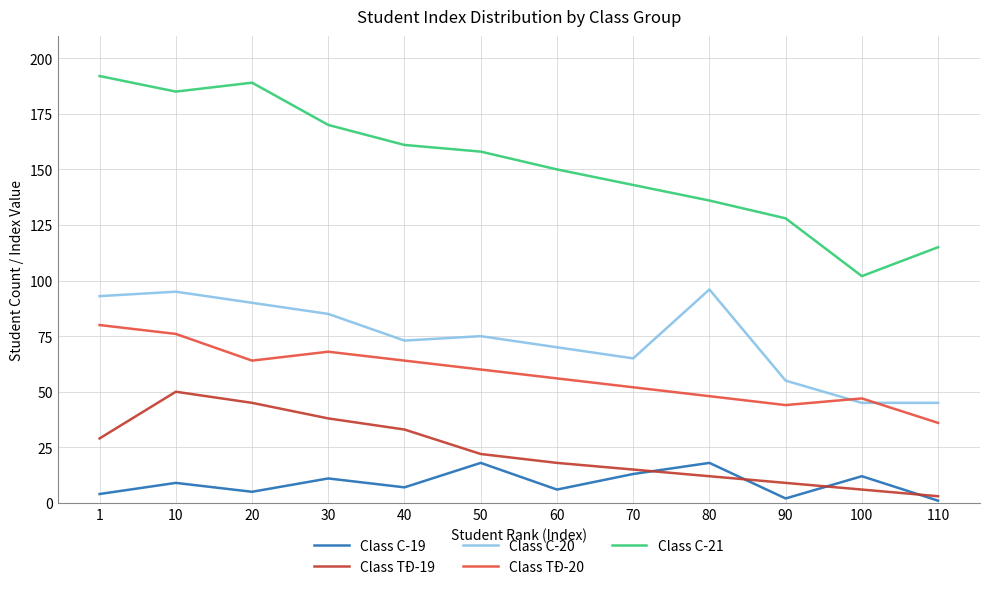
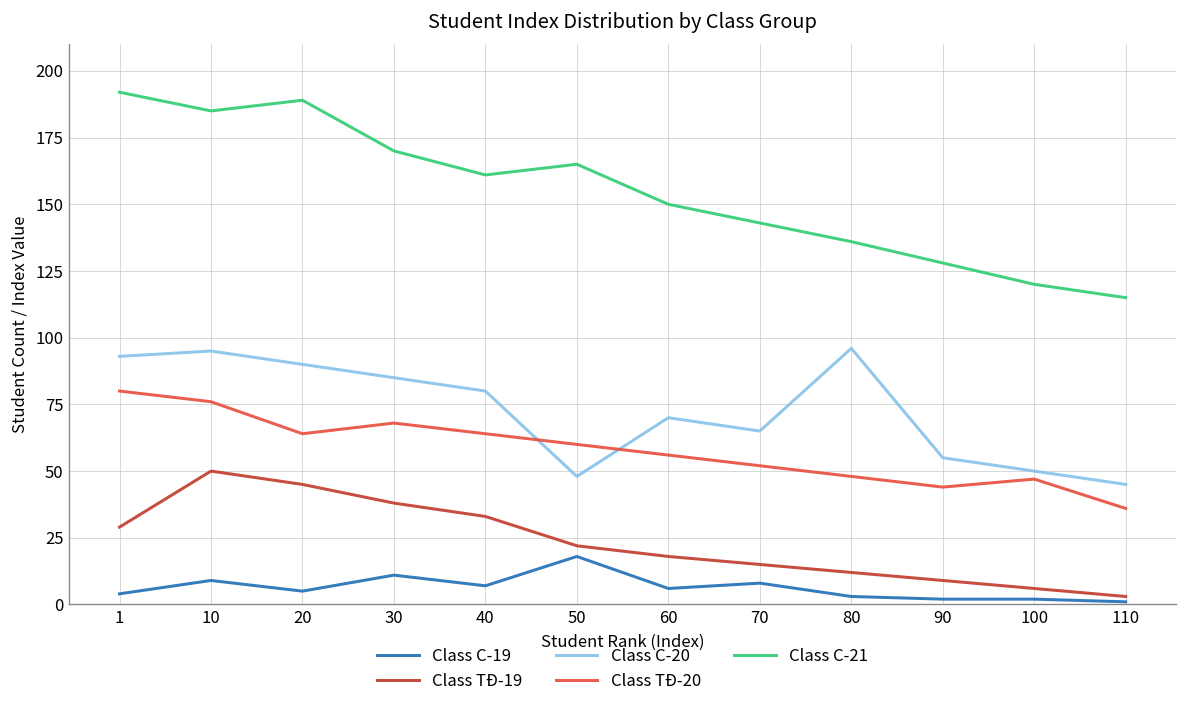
Class C-20, 40: 73 -> 80
Class C-20, 50: 75 -> 48
Class C-21, 50: 158 -> 165
Class C-19, 70: 13 -> 8
Class C-19, 80: 18 -> 3
Class C-19, 100: 12 -> 2
Class C-20, 100: 45 -> 50
Class C-21, 100: 102 -> 120
